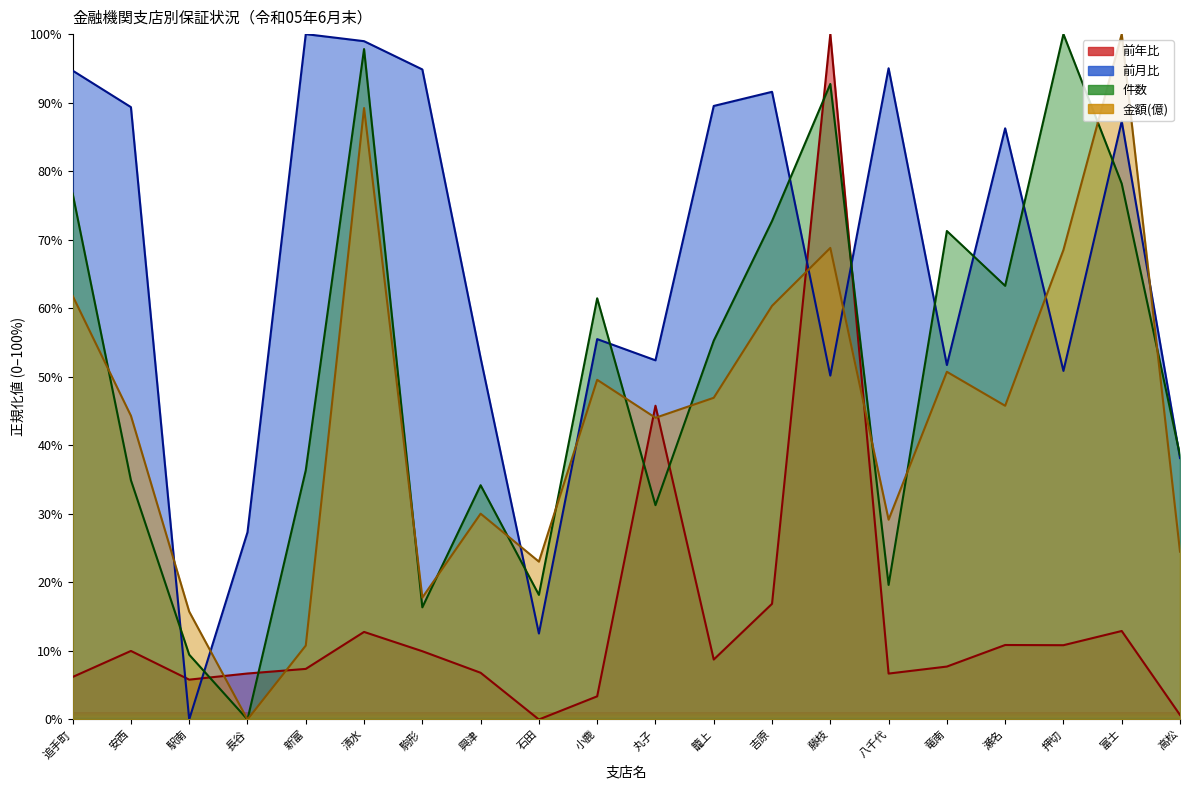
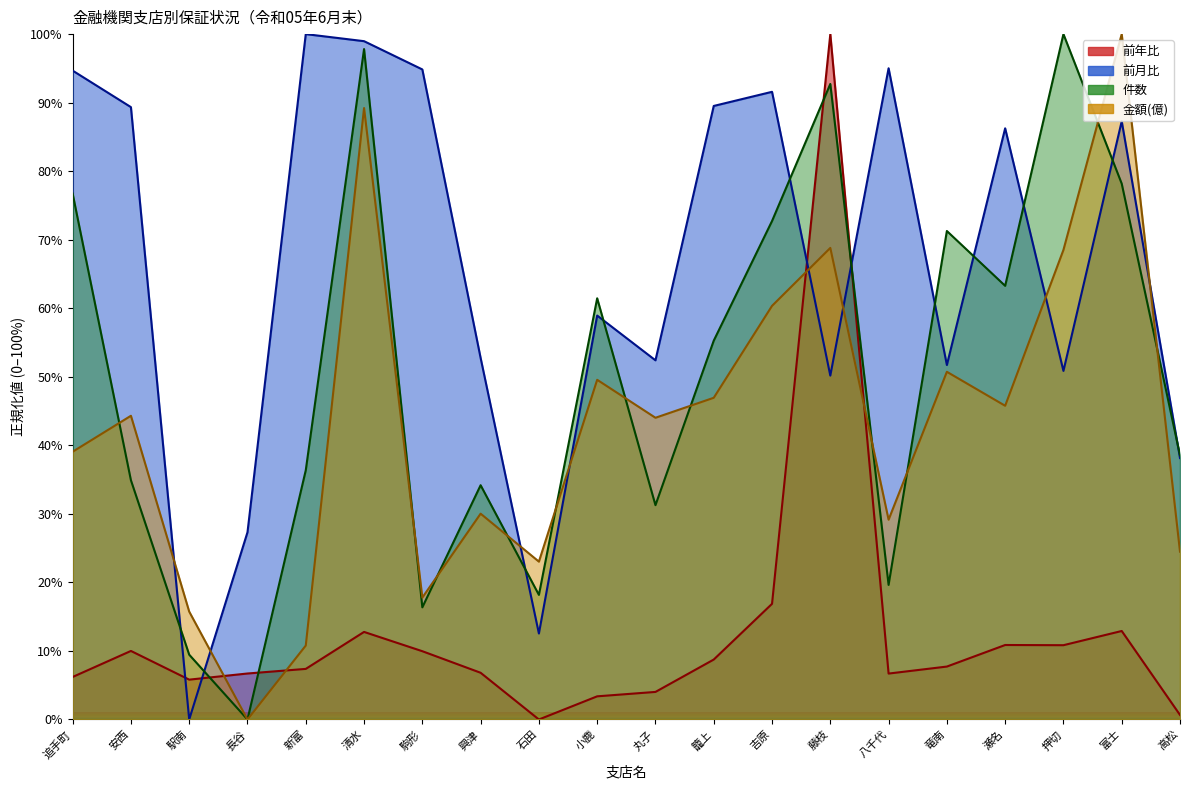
金額(億), 追手町: 62% -> 39%
前月比, 小鹿: 55% -> 59%
前年比, 丸子: 46% -> 4%
